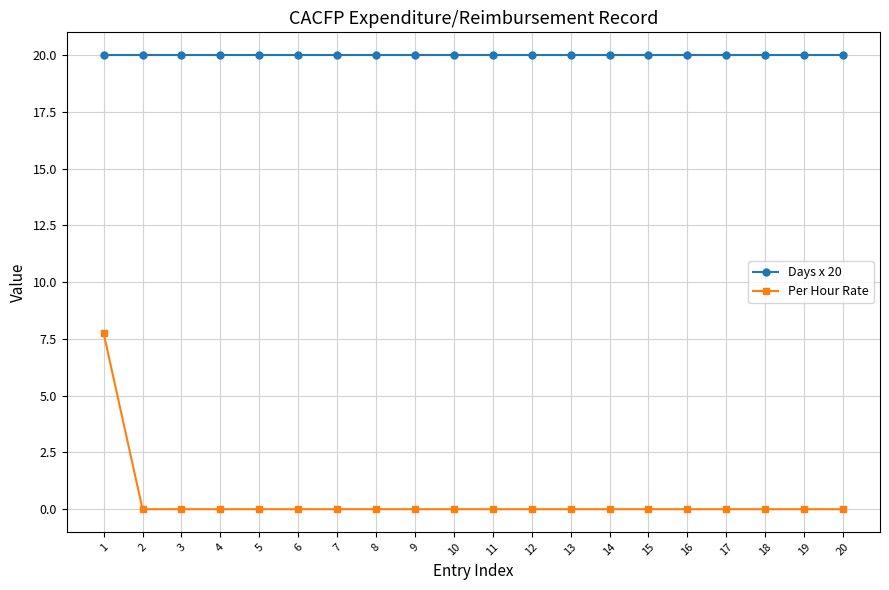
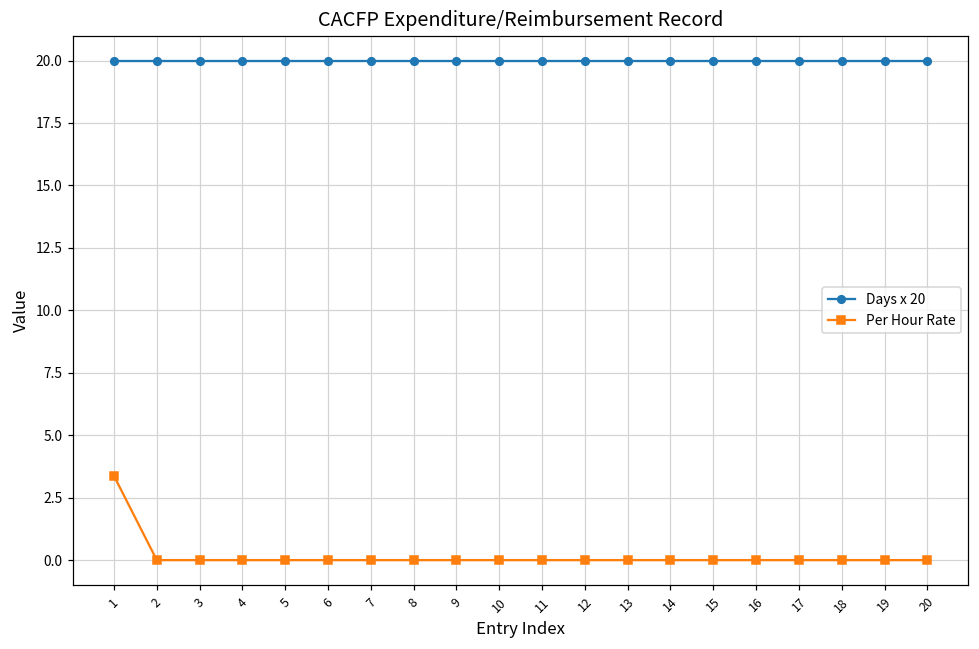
Per Hour Rate, 1: 7.8 -> 3.4
